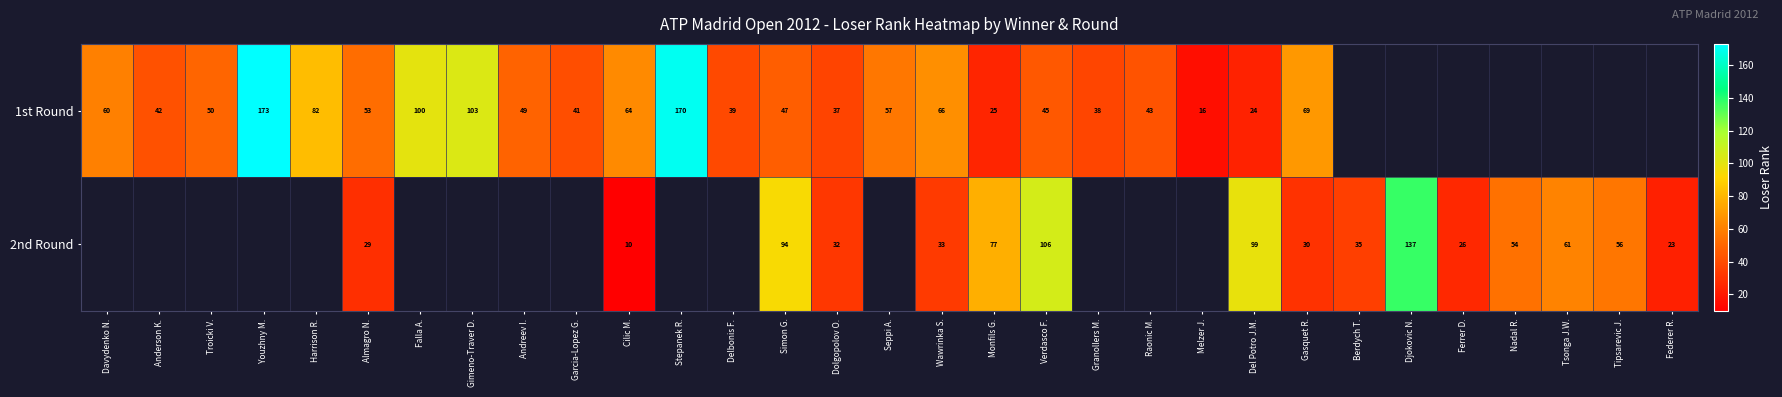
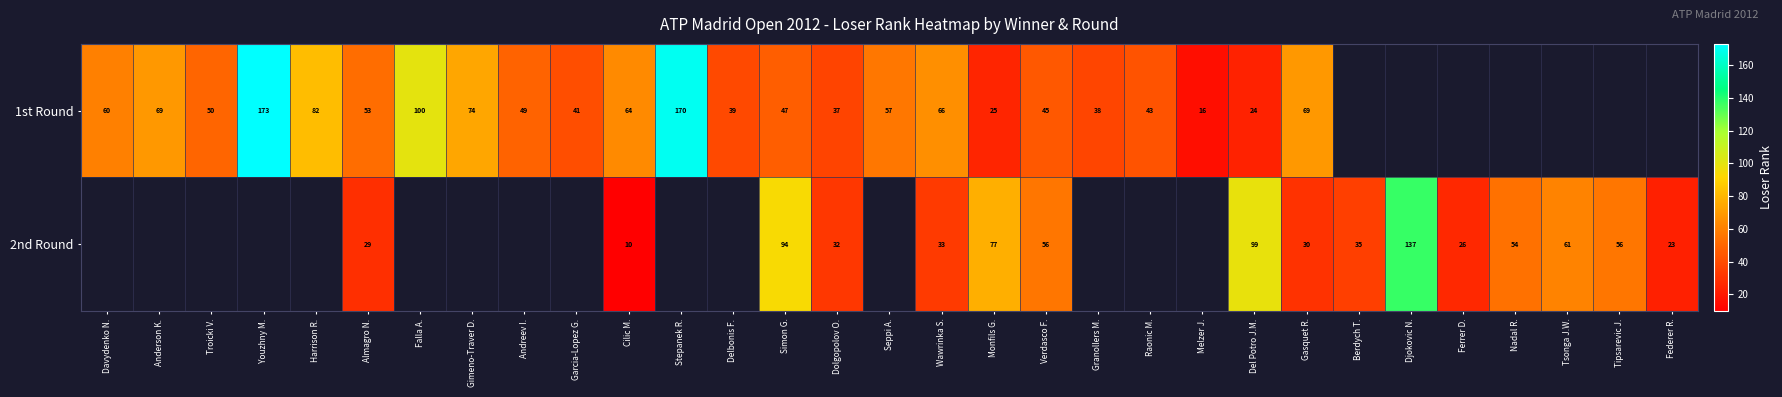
1st Round, Anderson K.: 42 -> 69
1st Round, Gimeno-Traver D.: 103 -> 74
2nd Round, Verdasco F.: 106 -> 56
